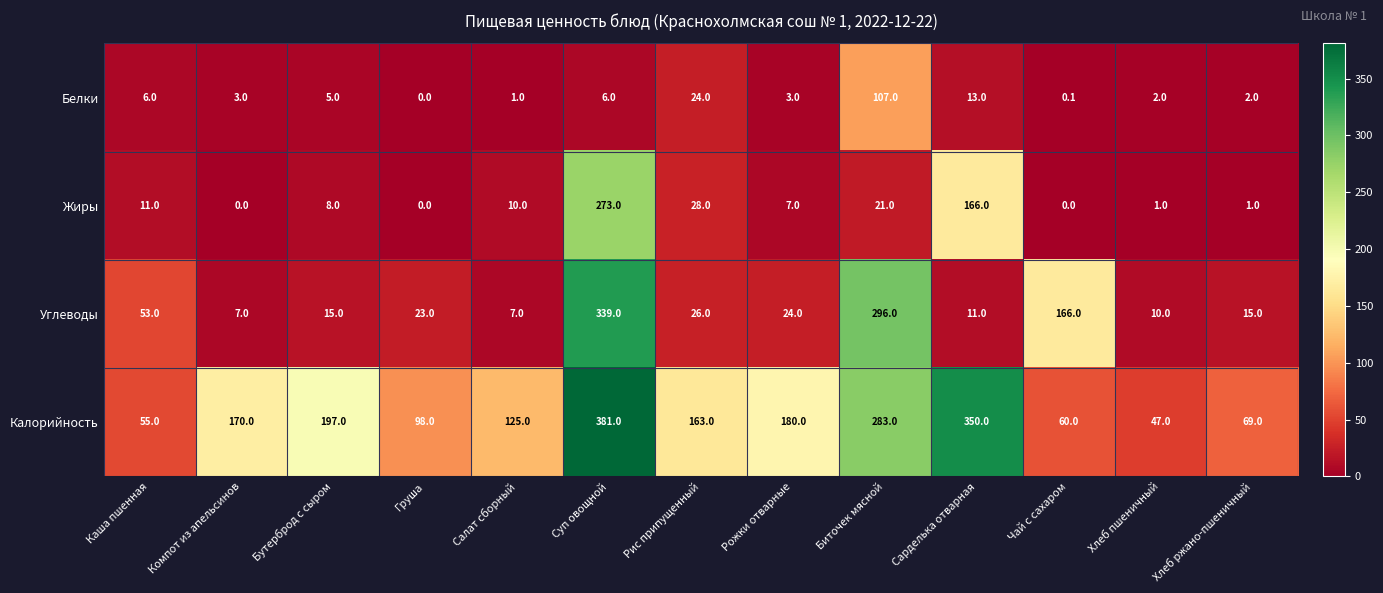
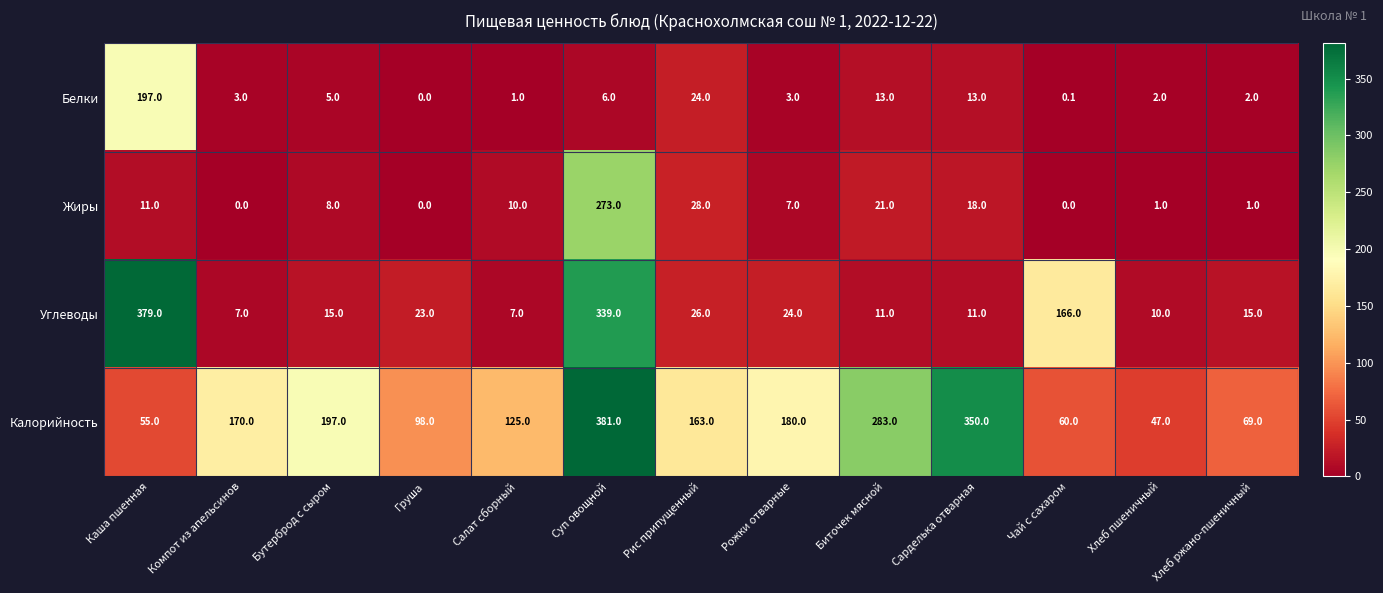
Белки, Каша пшенная: 6.0 -> 197.0
Белки, Биточек мясной: 107.0 -> 13.0
Жиры, Сарделька отварная: 166.0 -> 18.0
Углеводы, Каша пшенная: 53.0 -> 379.0
Углеводы, Биточек мясной: 296.0 -> 11.0
